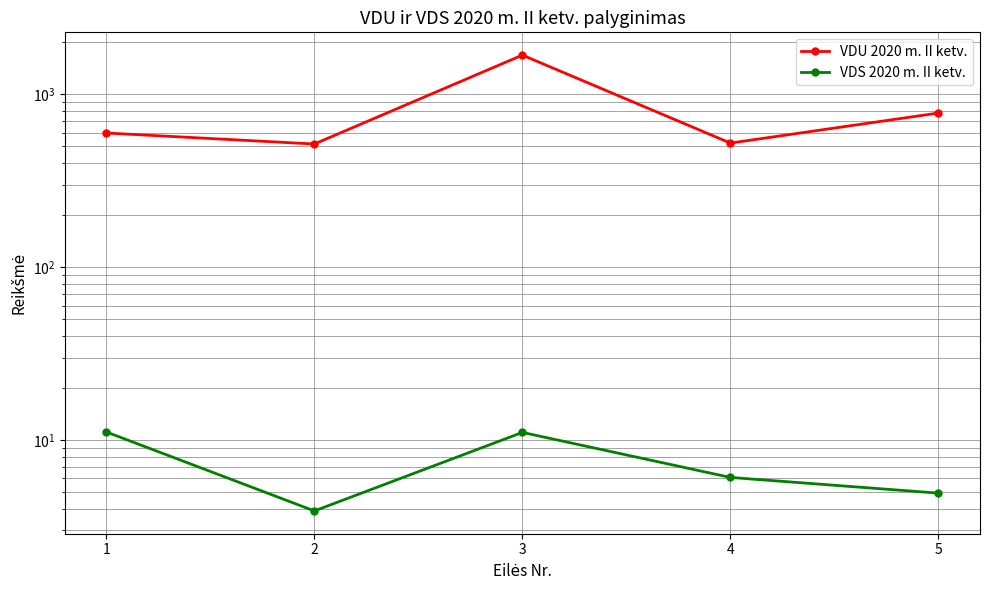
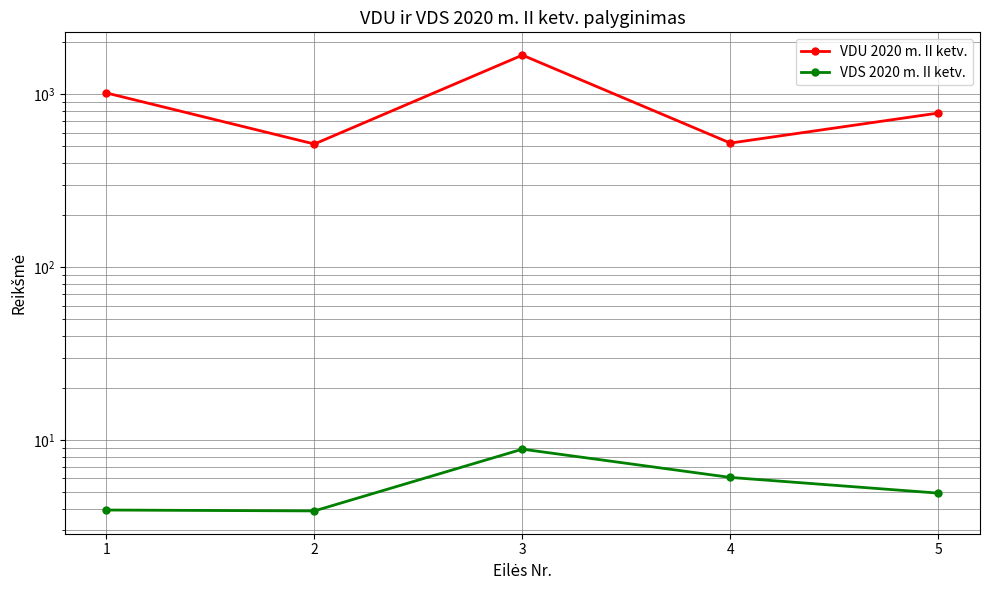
VDU 2020 m. II ketv., 1: 600 -> 1000
VDS 2020 m. II ketv., 1: 11 -> 3.9
VDS 2020 m. II ketv., 3: 11 -> 9
